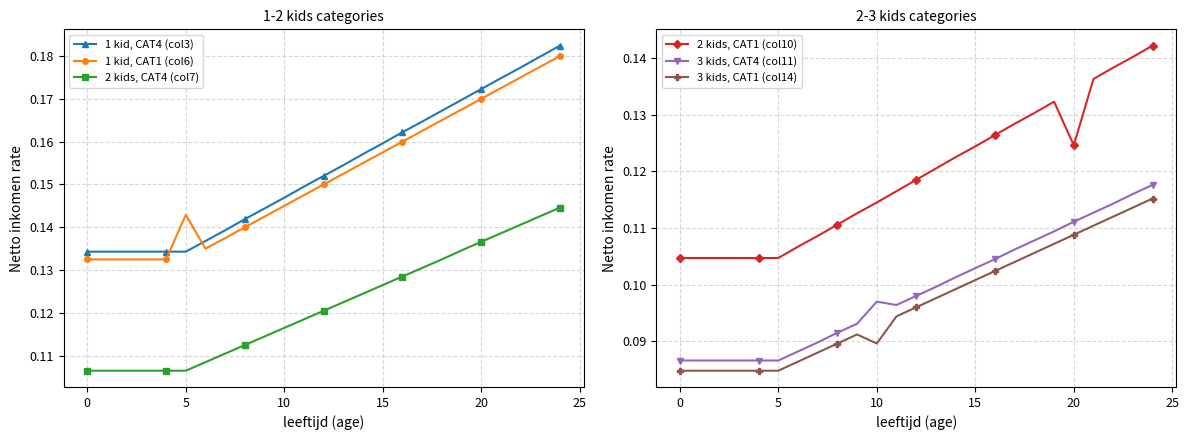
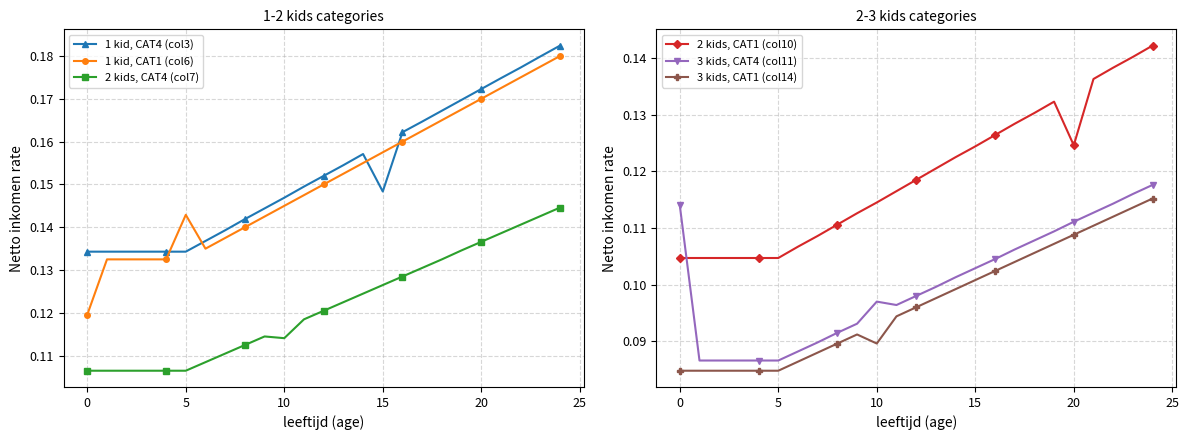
1-2 kids categories, 1 kid, CAT1 (col6), 0: 0.133 -> 0.120
1-2 kids categories, 2 kids, CAT4 (col7), 10: 0.117 -> 0.114
1-2 kids categories, 1 kid, CAT4 (col3), 15: 0.160 -> 0.148
2-3 kids categories, 3 kids, CAT4 (col11), 0: 0.087 -> 0.114
